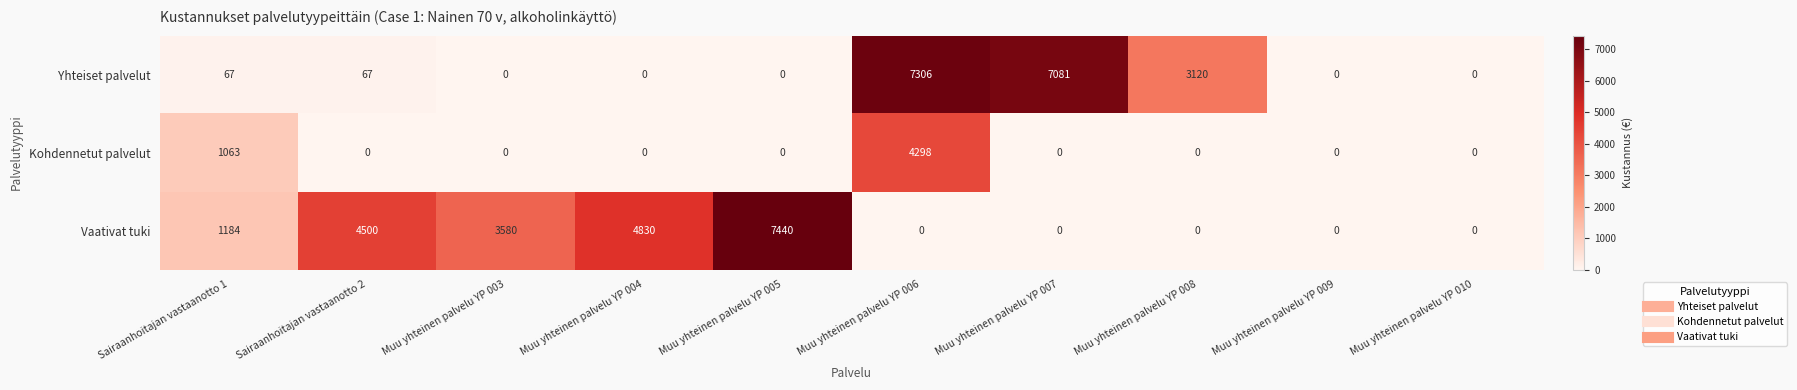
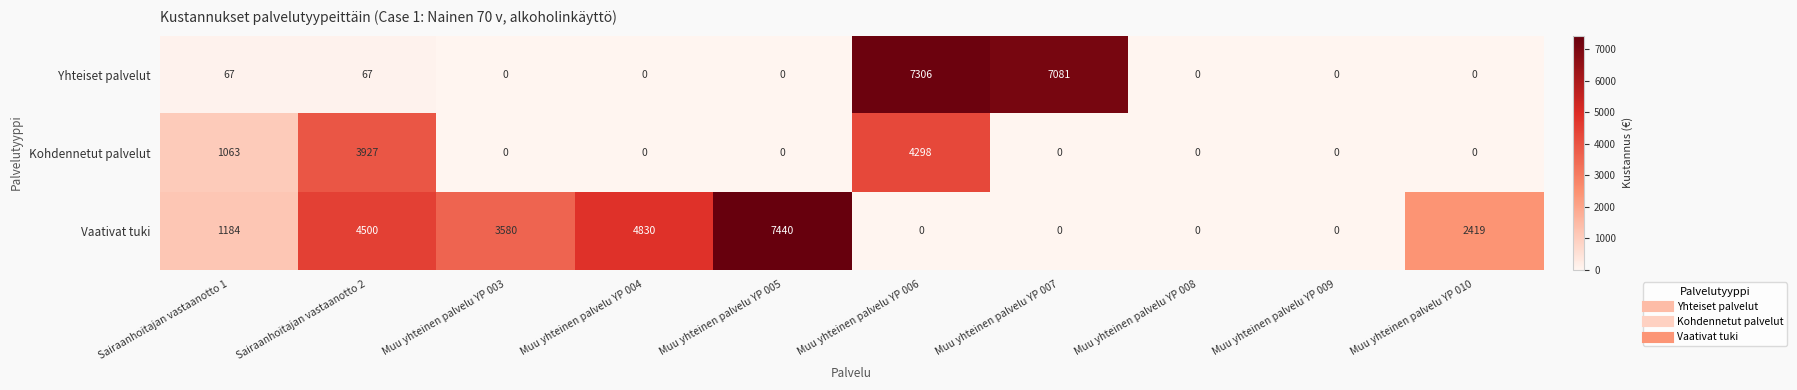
Yhteiset palvelut, Muu yhteinen palvelu YP 008: 3120 -> 0
Kohdennetut palvelut, Sairaanhoitajan vastaanotto 2: 0 -> 3927
Vaativat tuki, Muu yhteinen palvelu YP 010: 0 -> 2419
